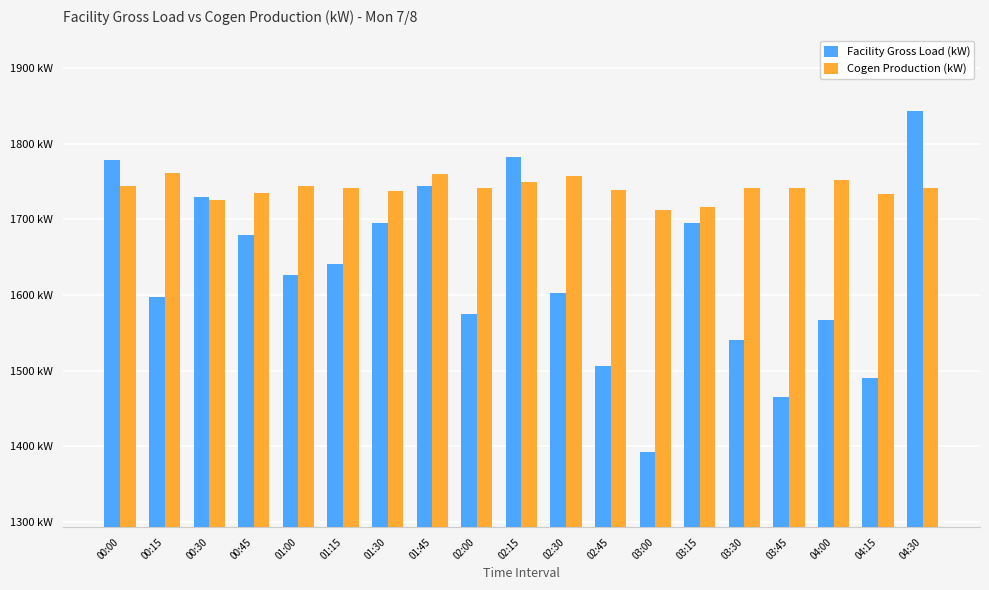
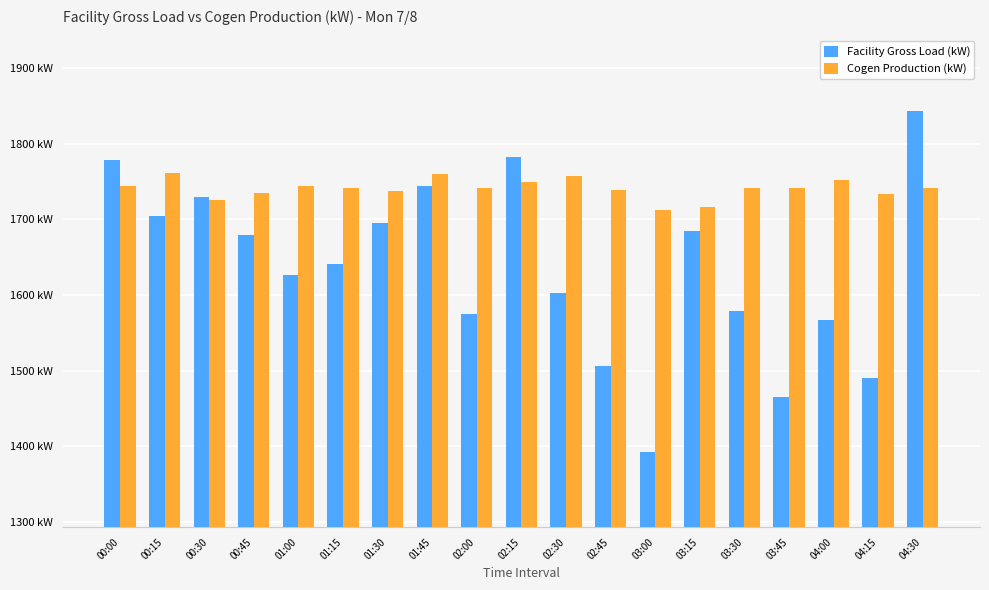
Facility Gross Load (kW), 00:15: 1600 kW -> 1700 kW
Facility Gross Load (kW), 03:15: 1700 kW -> 1680 kW
Facility Gross Load (kW), 03:30: 1540 kW -> 1580 kW
